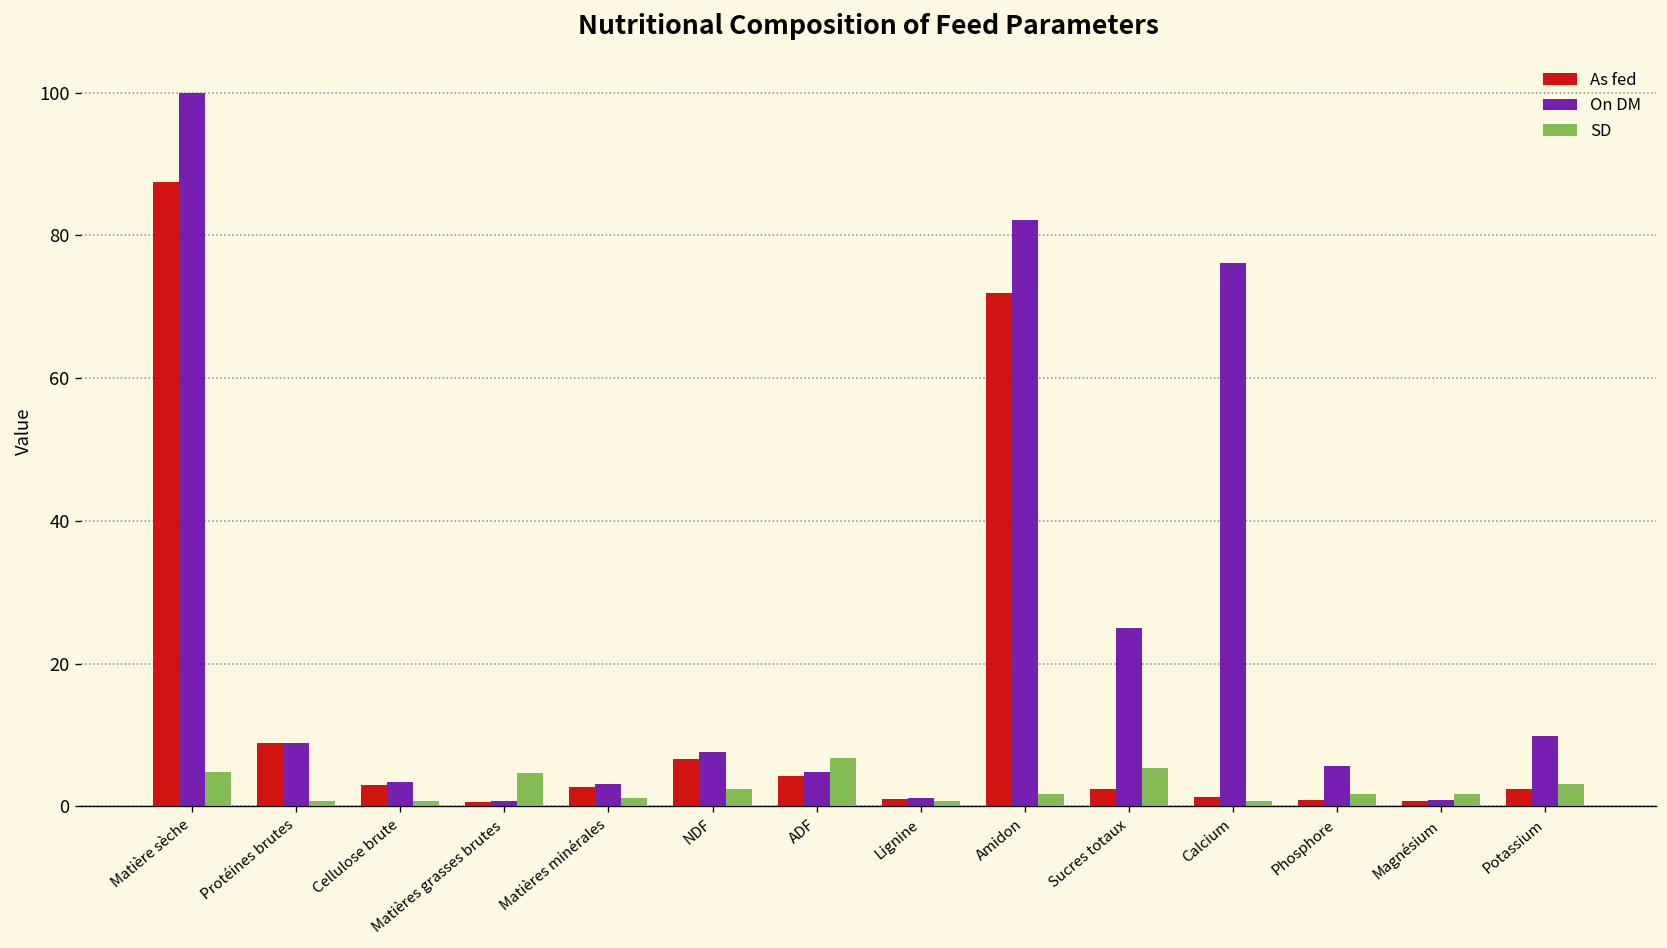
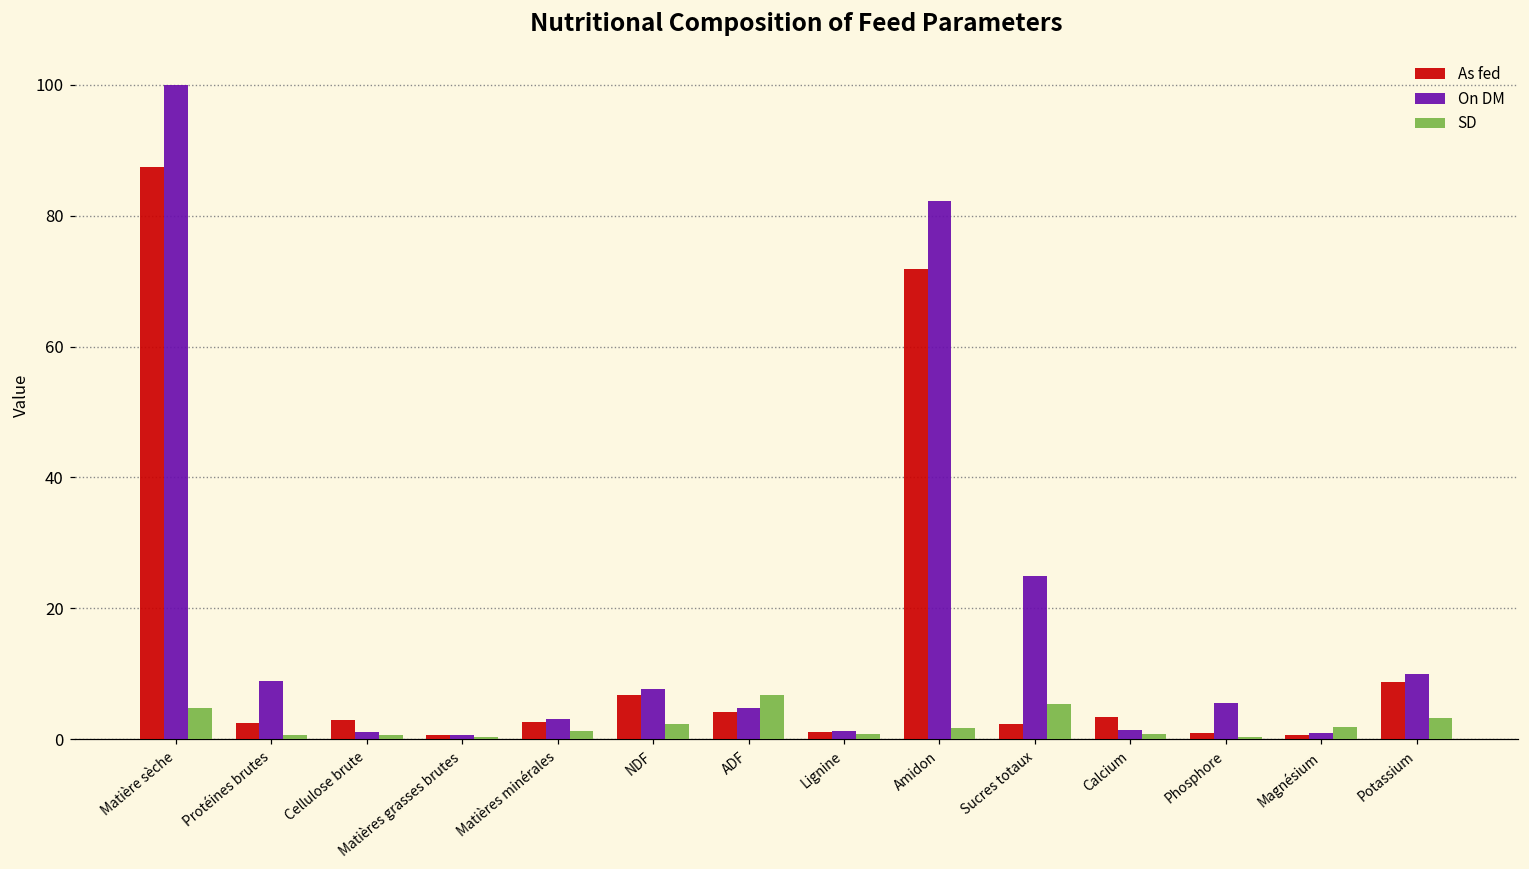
As fed, Protéines brutes: 9 -> 3
On DM, Cellulose brute: 3 -> 1
SD, Matières grasses brutes: 5 -> 0
As fed, Calcium: 1 -> 3
On DM, Calcium: 76 -> 1
SD, Phosphore: 2 -> 0
As fed, Potassium: 2 -> 9
